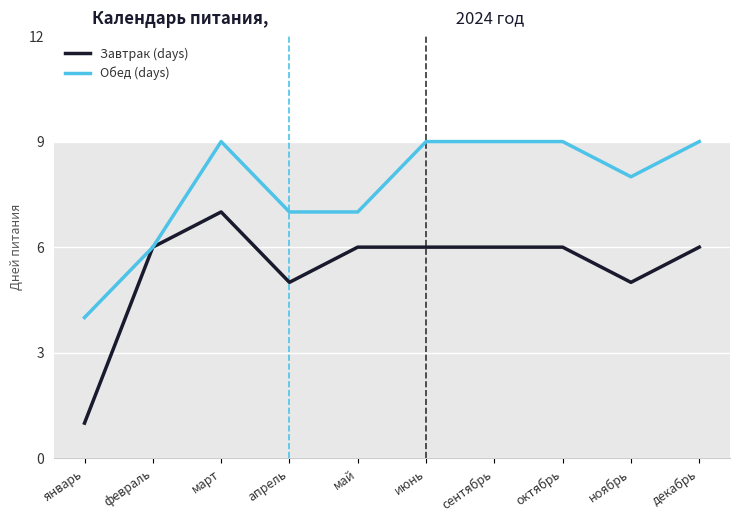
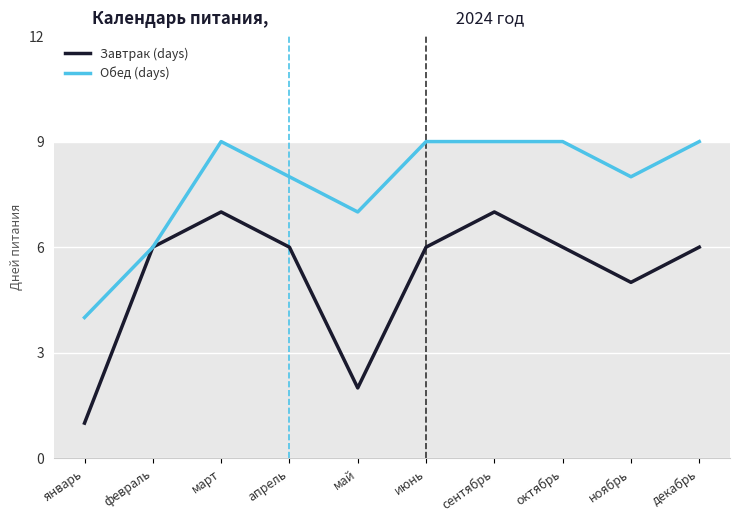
Завтрак (days), апрель: 5 -> 6
Обед (days), апрель: 7 -> 8
Завтрак (days), май: 6 -> 2
Завтрак (days), сентябрь: 6 -> 7
